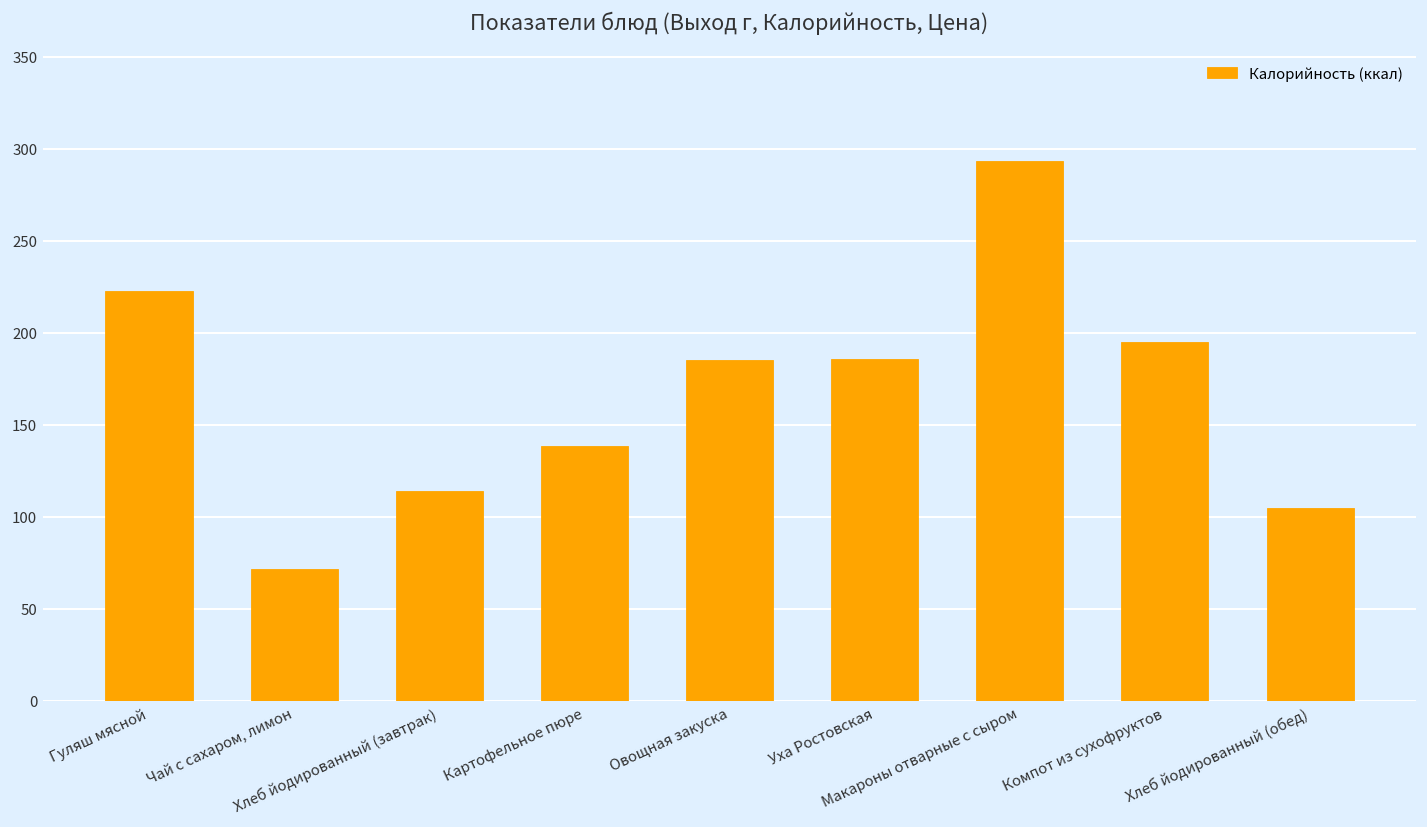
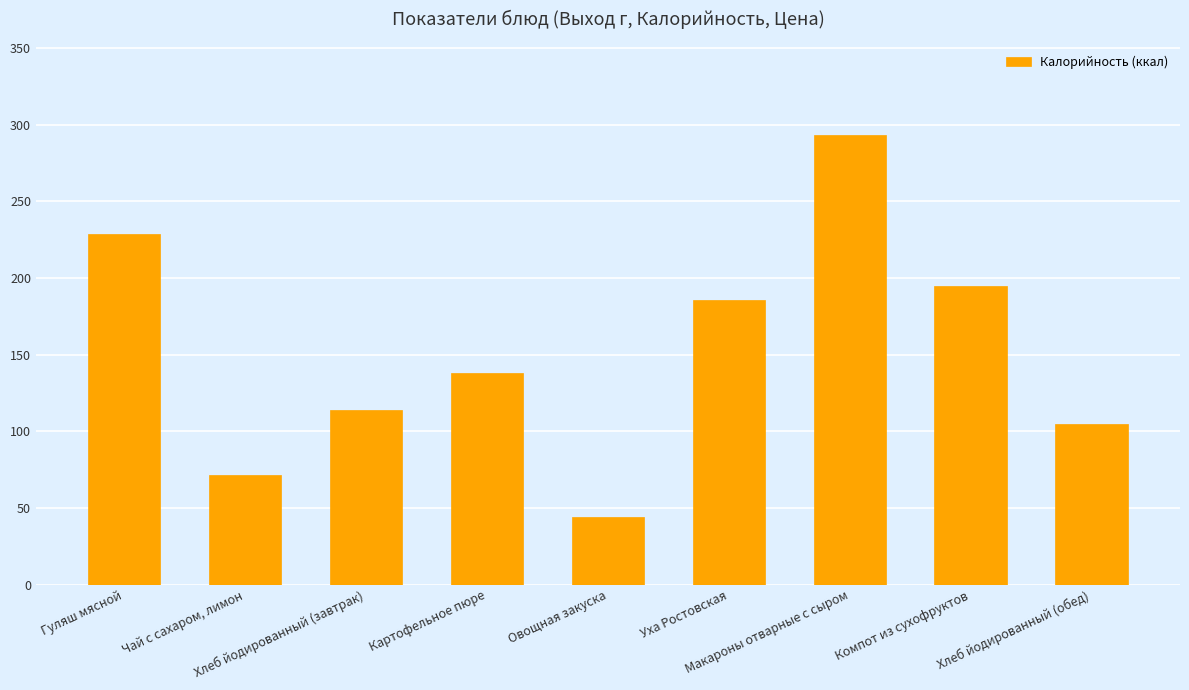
Гуляш мясной: 223 -> 228
Овощная закуска: 185 -> 44
